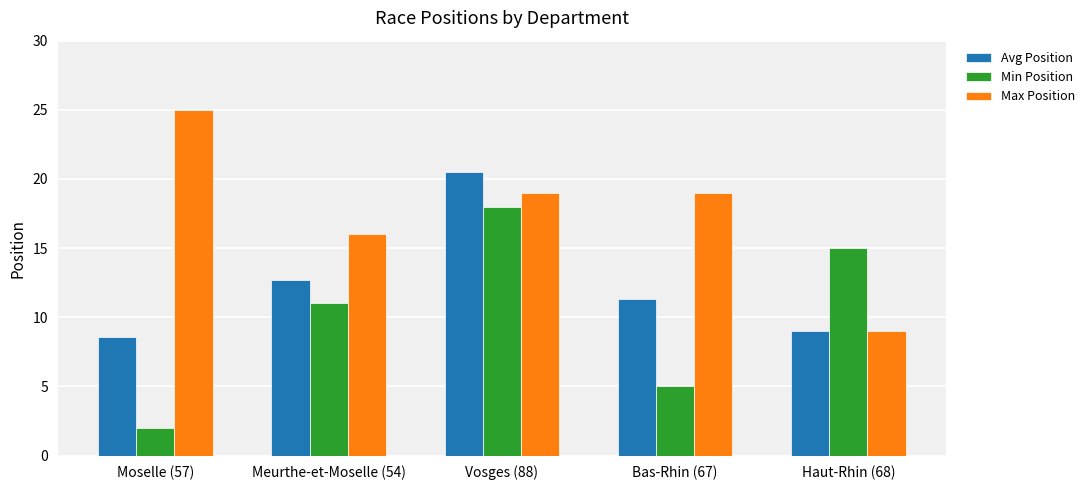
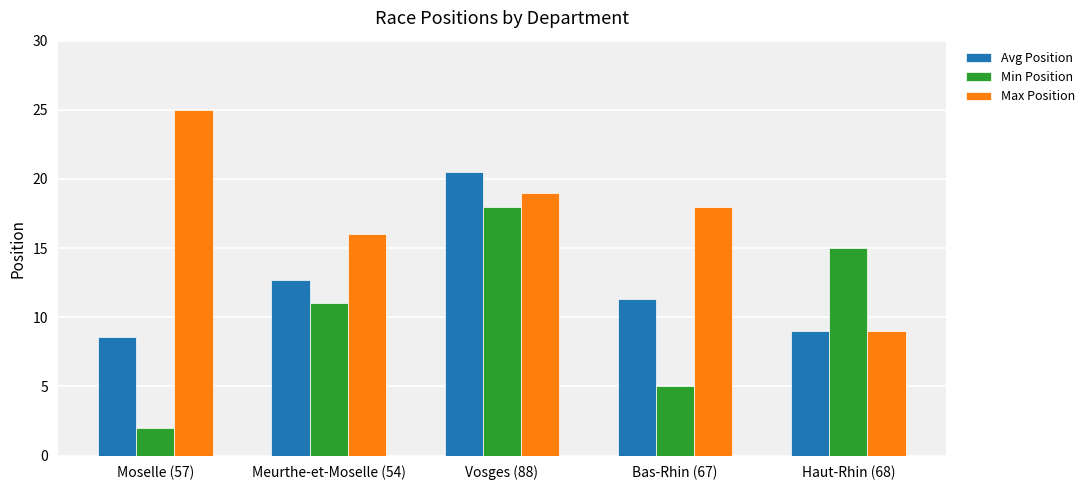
Max Position, Bas-Rhin (67): 19 -> 18
